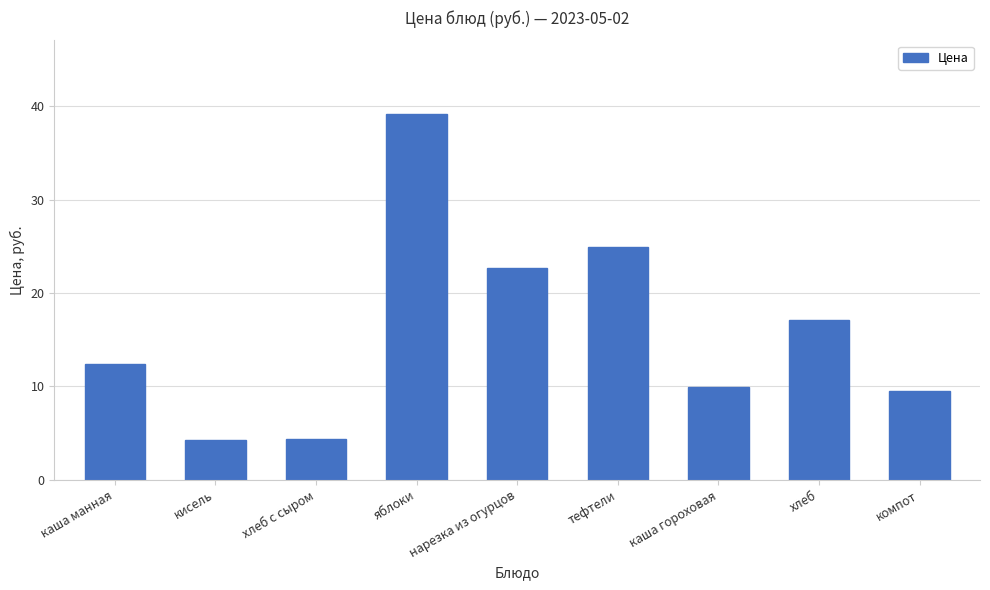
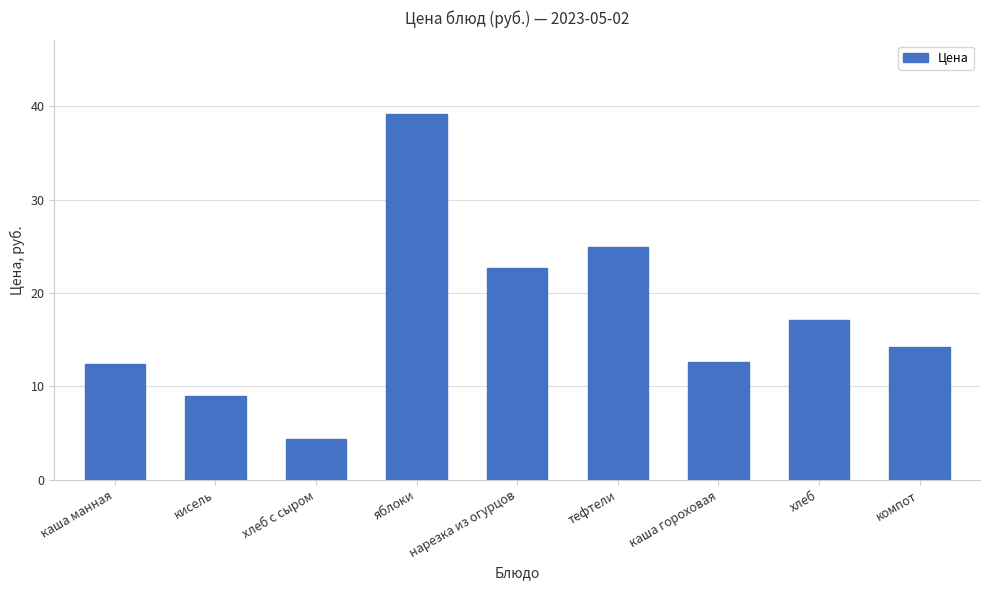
кисель: 4 -> 9
каша гороховая: 10 -> 13
компот: 10 -> 14
